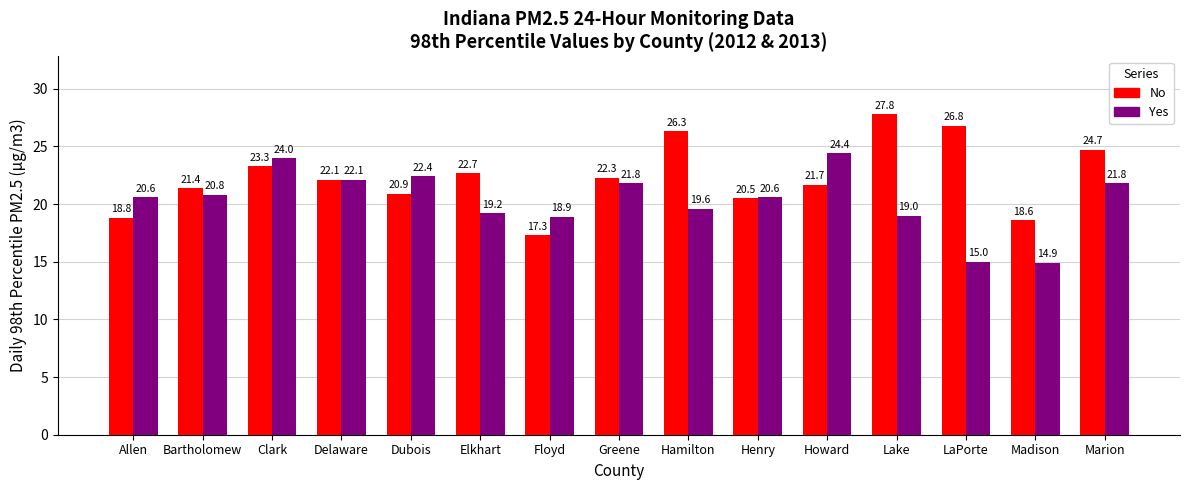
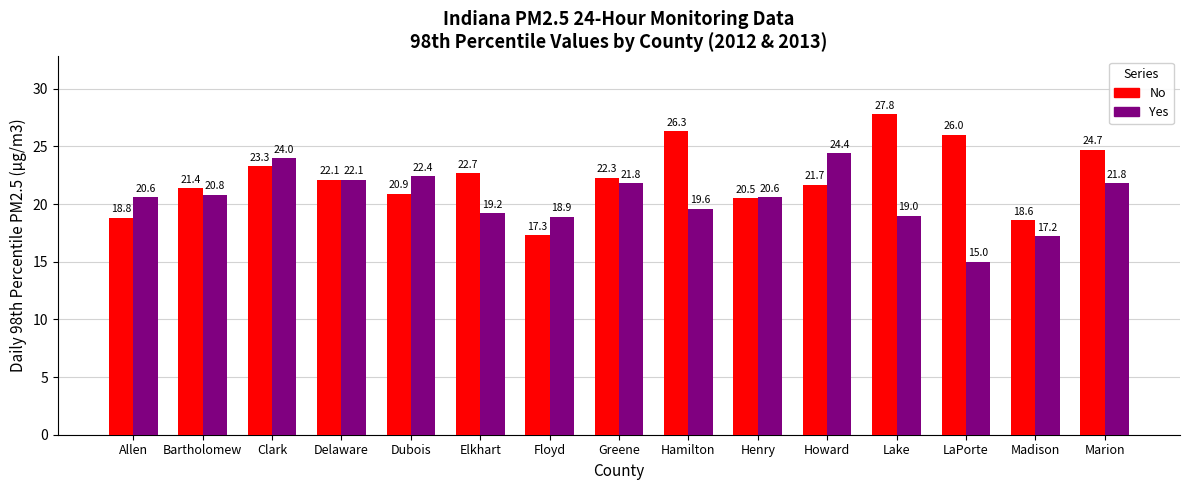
No, LaPorte: 26.8 -> 26.0
Yes, Madison: 14.9 -> 17.2
